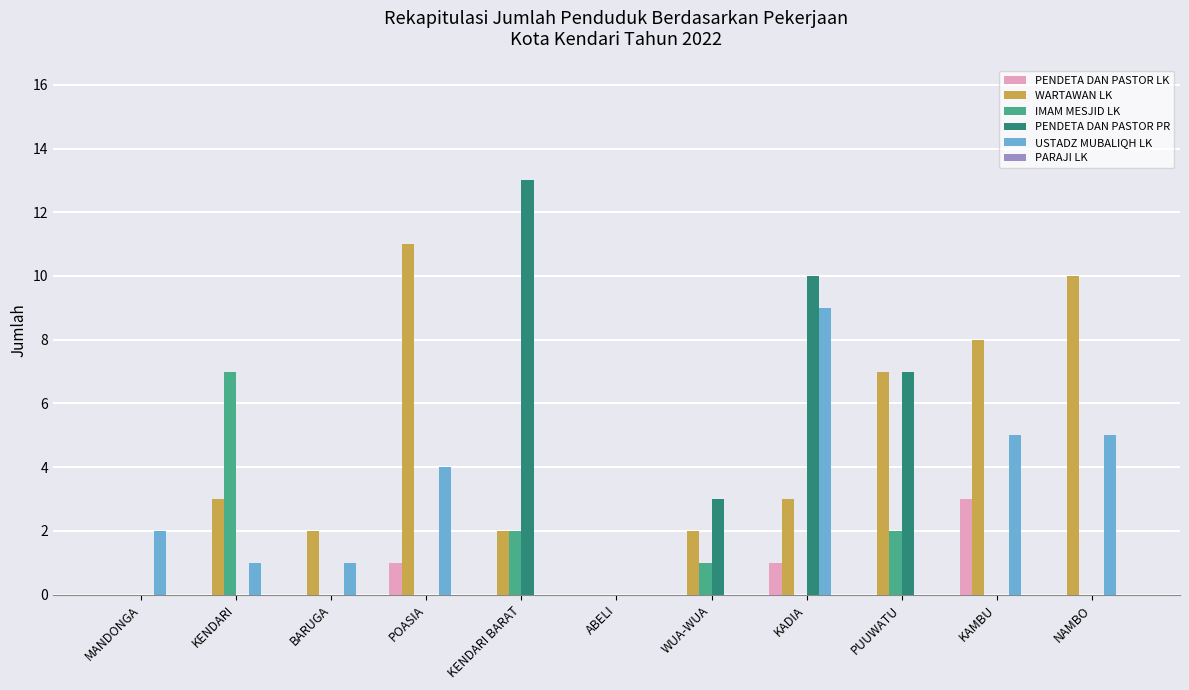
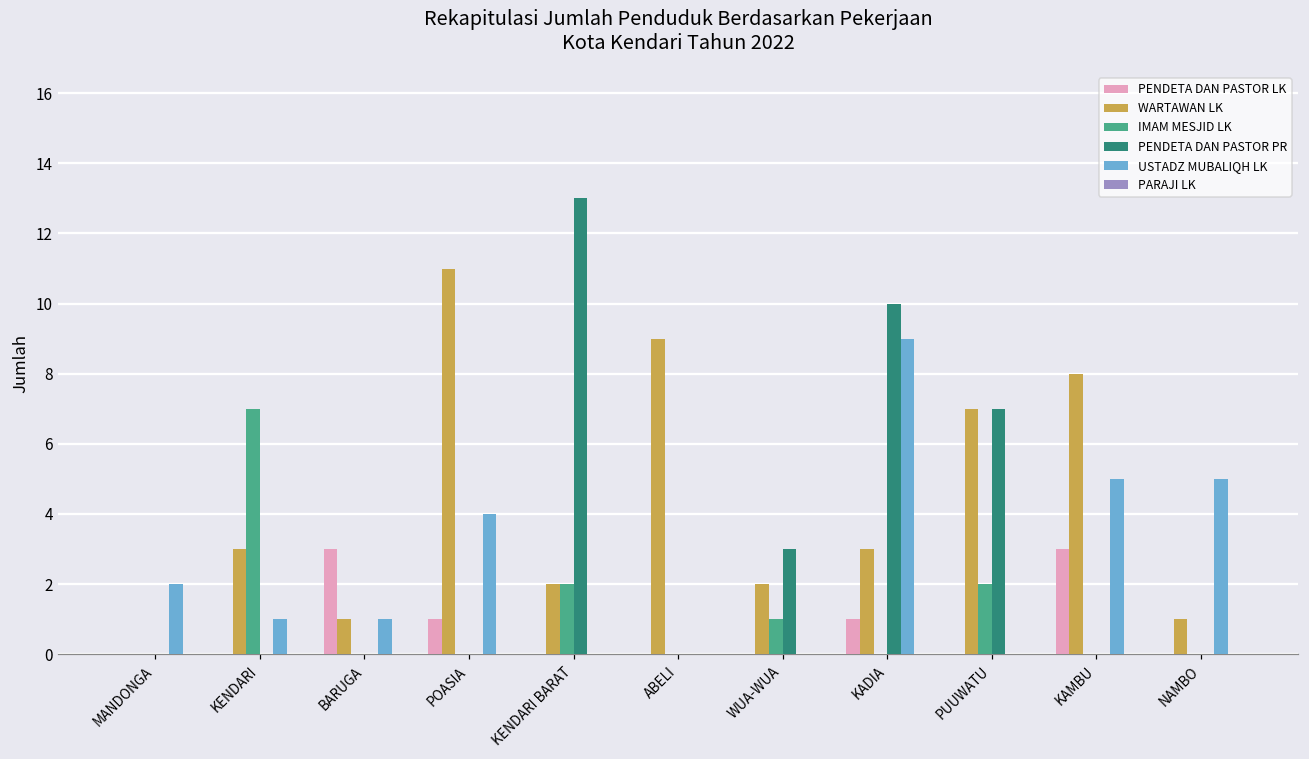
PENDETA DAN PASTOR LK, BARUGA: 0 -> 3
WARTAWAN LK, BARUGA: 2 -> 1
WARTAWAN LK, ABELI: 0 -> 9
WARTAWAN LK, NAMBO: 10 -> 1
